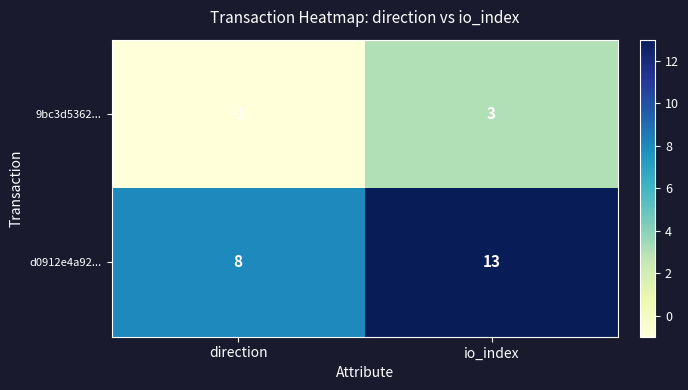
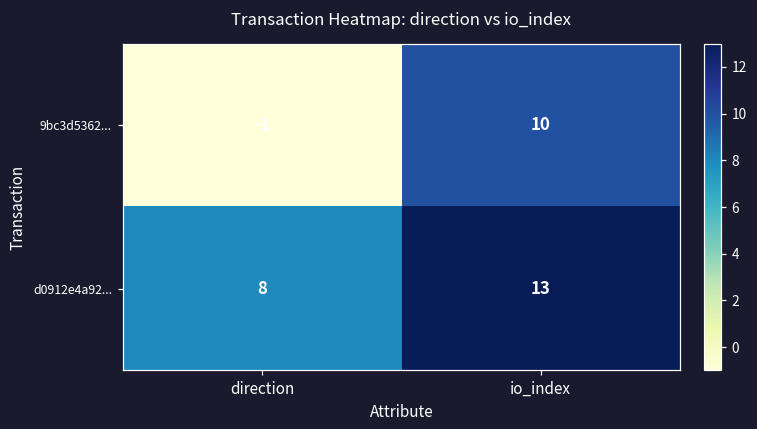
9bc3d5362..., io_index: 3 -> 10
